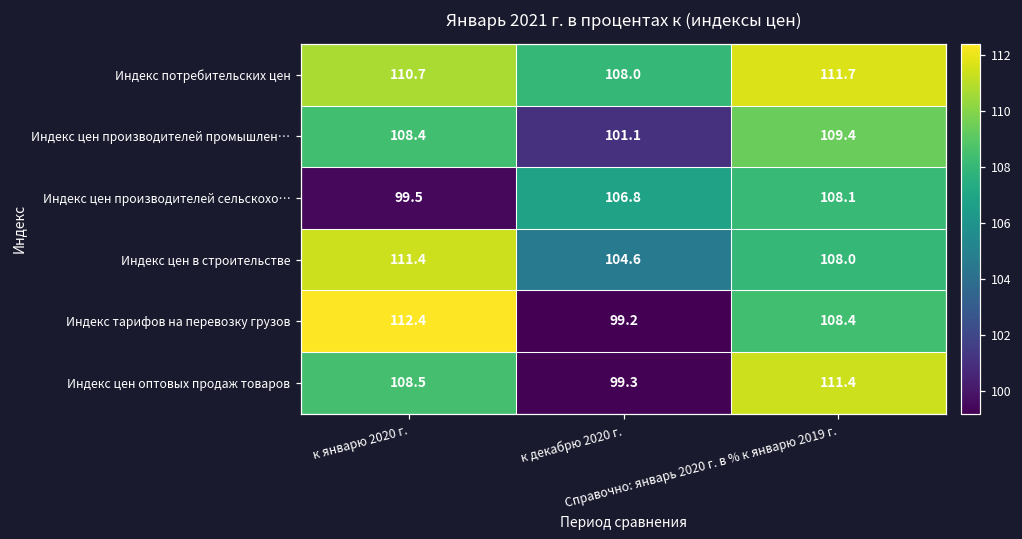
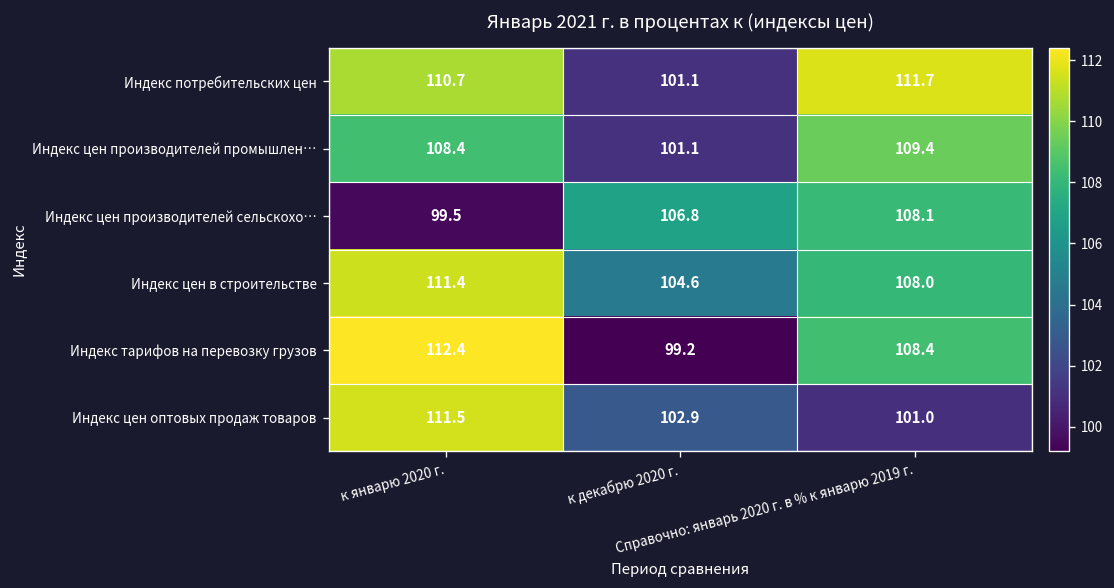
Индекс потребительских цен, к декабрю 2020 г.: 108.0 -> 101.1
Индекс цен оптовых продаж товаров, к январю 2020 г.: 108.5 -> 111.5
Индекс цен оптовых продаж товаров, к декабрю 2020 г.: 99.3 -> 102.9
Индекс цен оптовых продаж товаров, Справочно: январь 2020 г. в % к январю 2019 г.: 111.4 -> 101.0
